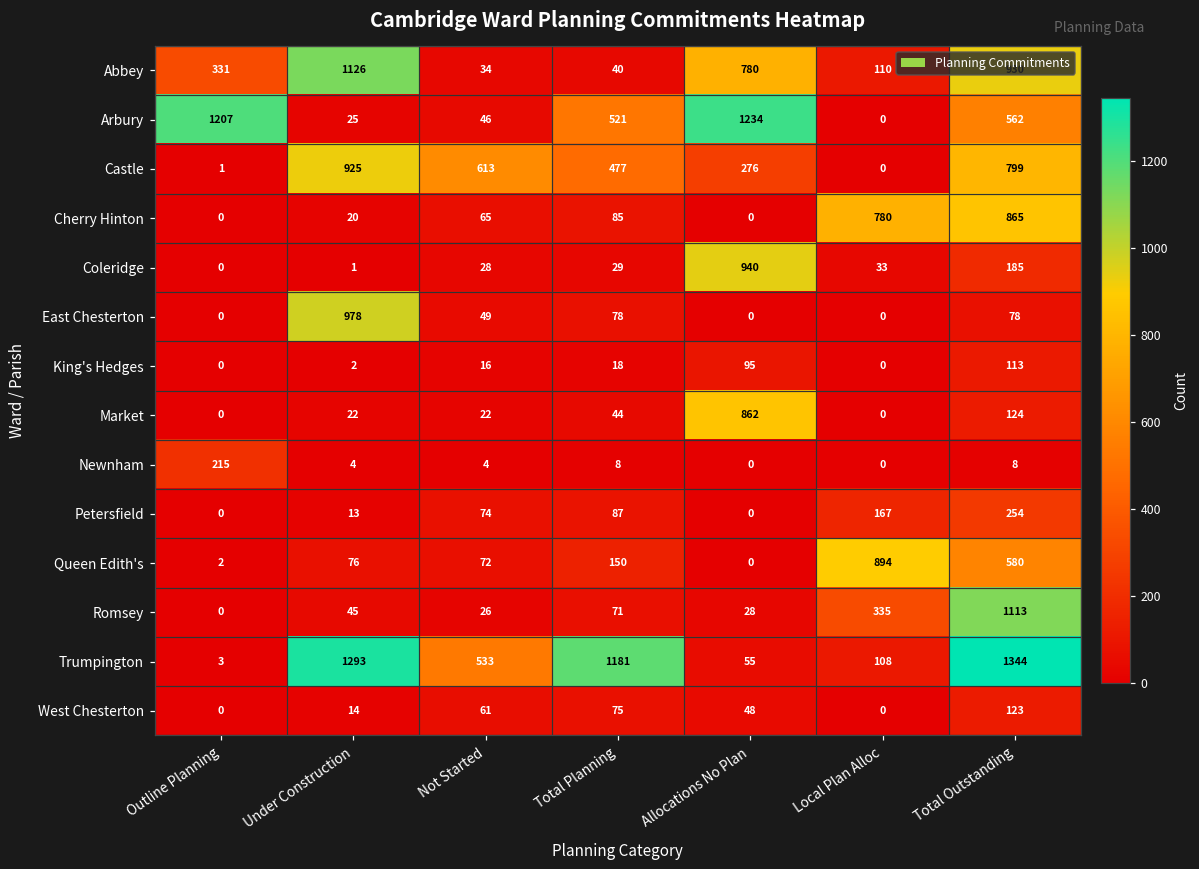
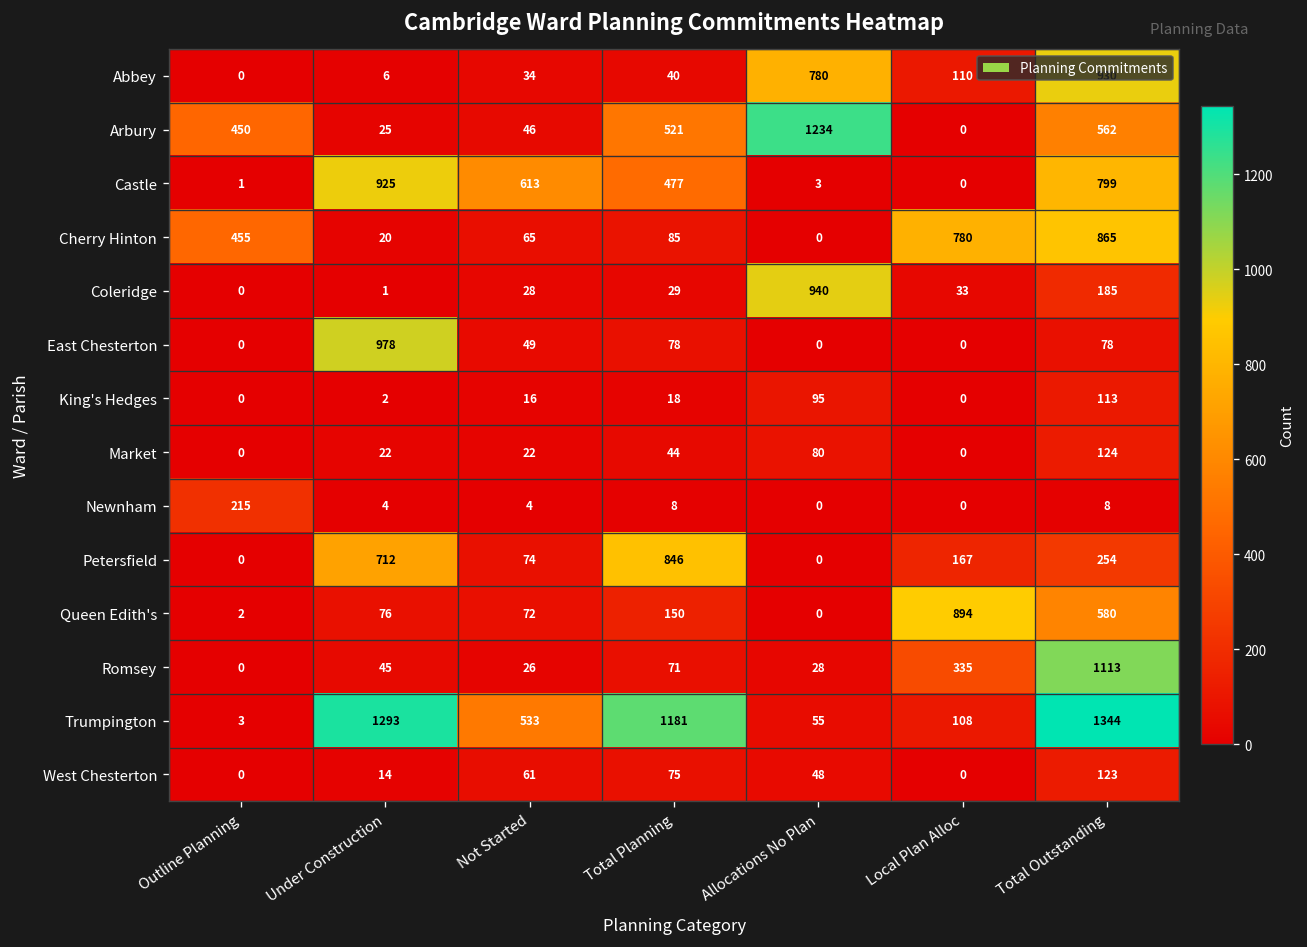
Abbey, Outline Planning: 331 -> 0
Abbey, Under Construction: 1126 -> 6
Arbury, Outline Planning: 1207 -> 450
Castle, Allocations No Plan: 276 -> 3
Cherry Hinton, Outline Planning: 0 -> 455
Market, Allocations No Plan: 862 -> 80
Petersfield, Under Construction: 13 -> 712
Petersfield, Total Planning: 87 -> 846
